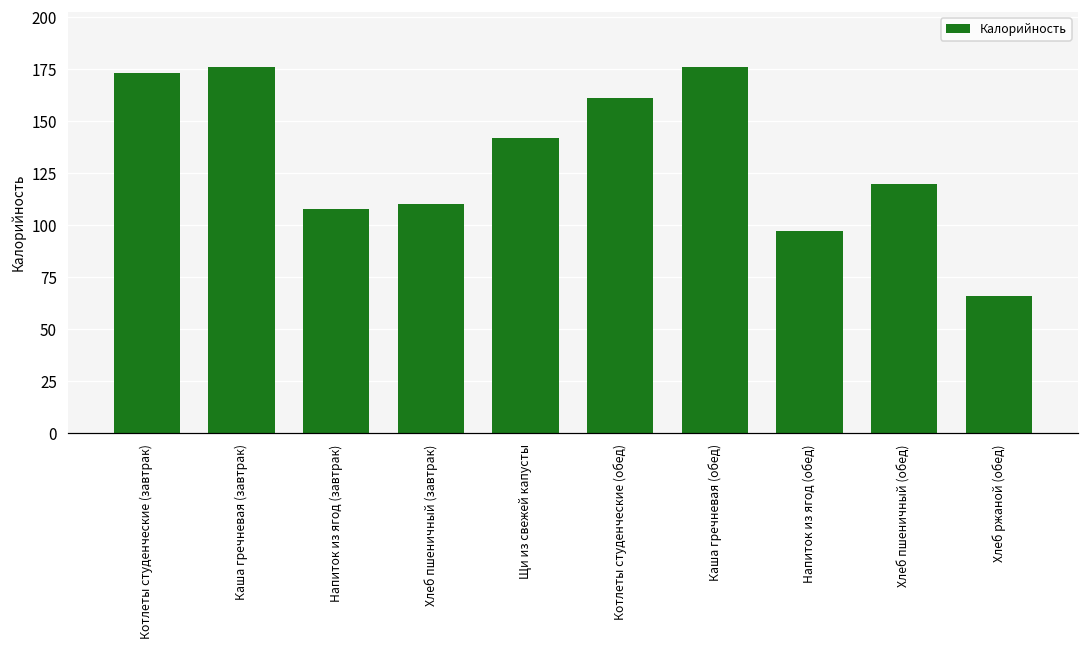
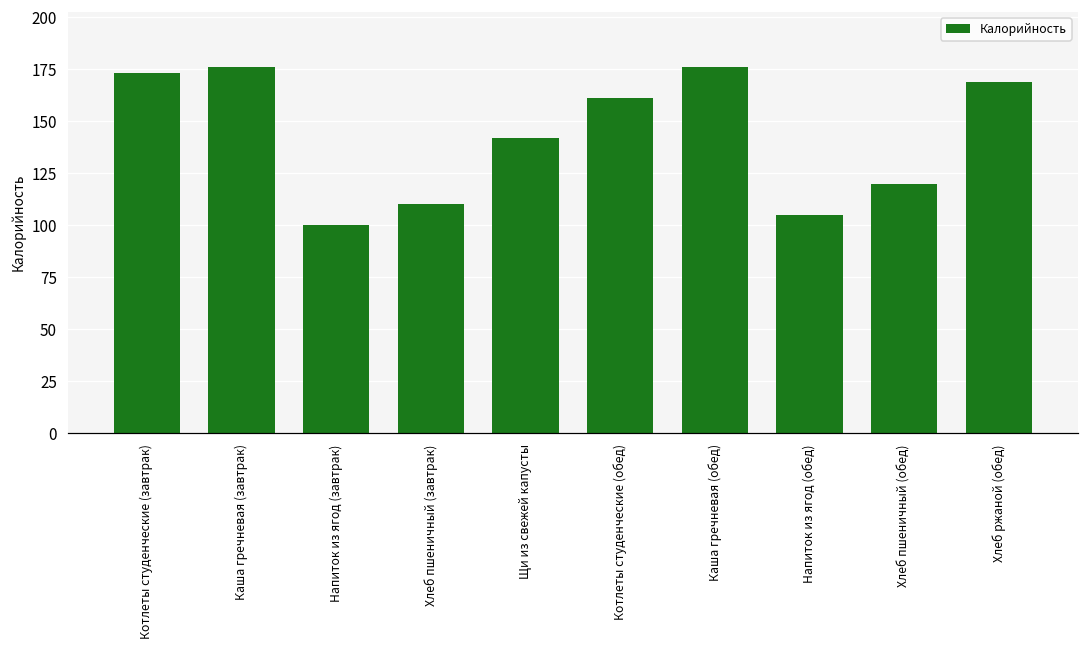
Напиток из ягод (завтрак): 108 -> 100
Напиток из ягод (обед): 97 -> 105
Хлеб ржаной (обед): 66 -> 169
